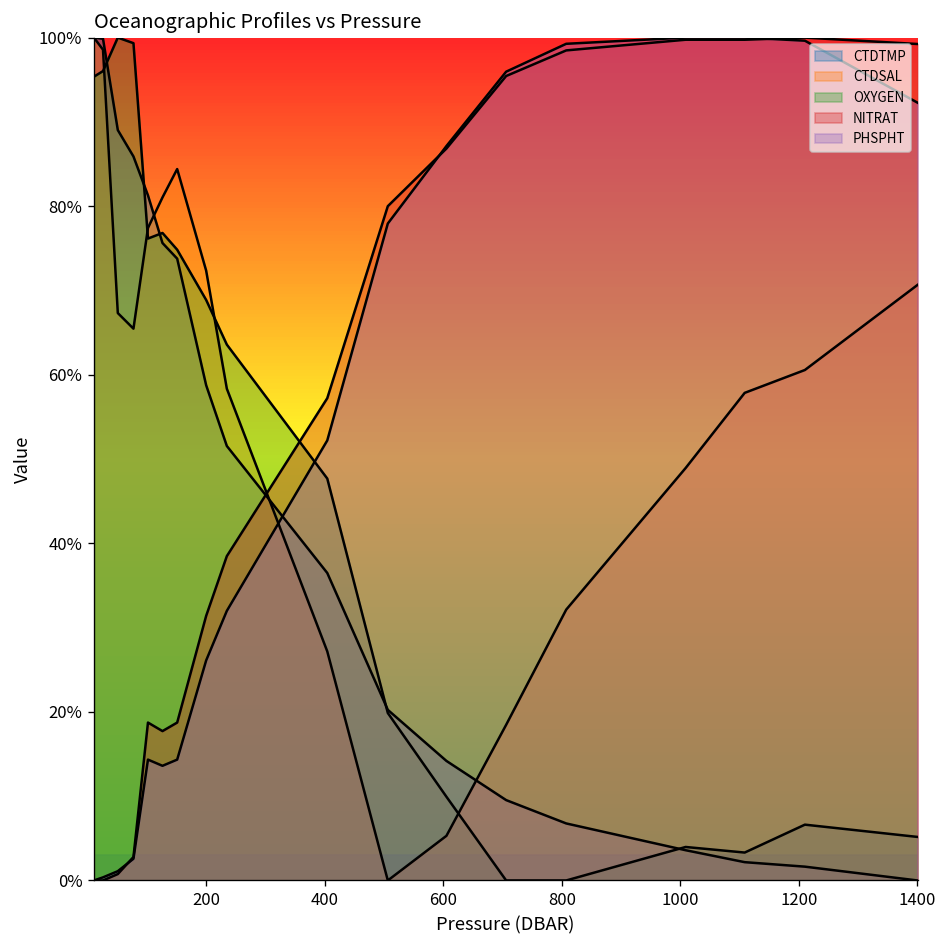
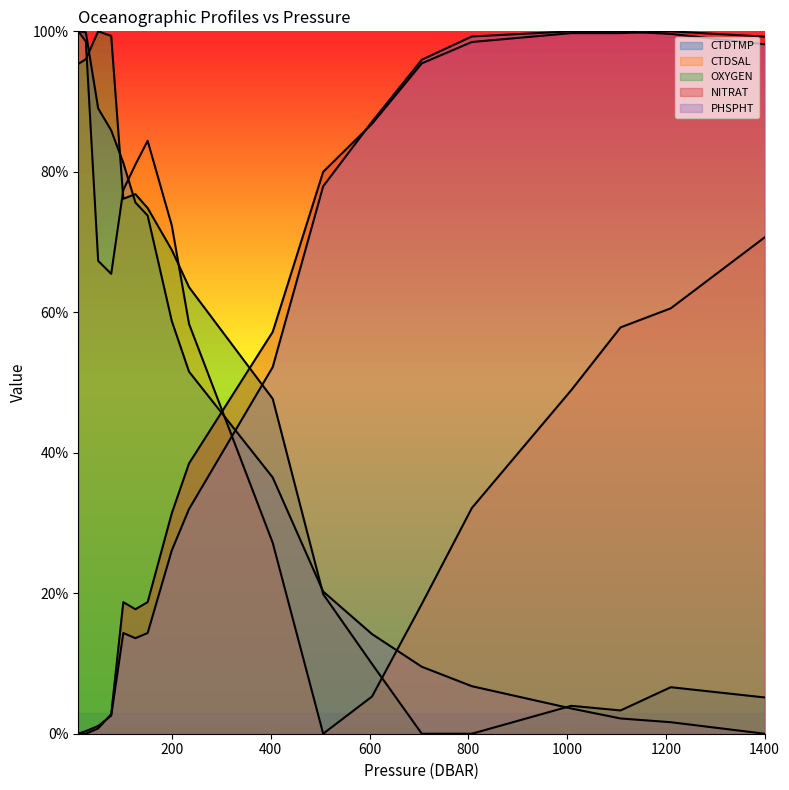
PHSPHT, 1400: 92% -> 98%
